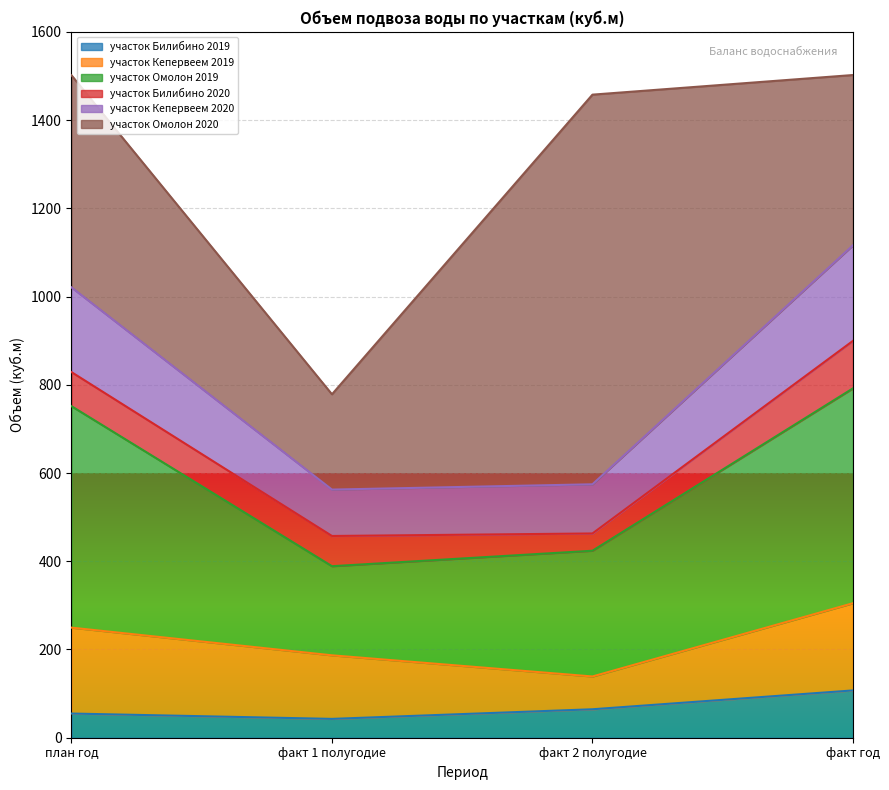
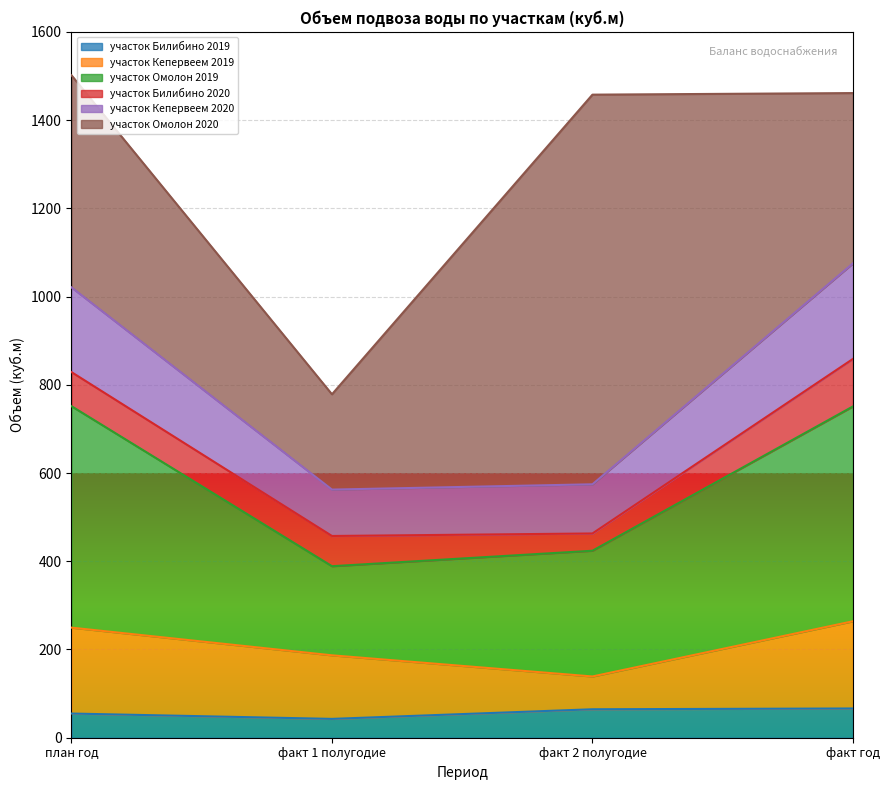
участок Билибино 2019, факт год: 110 -> 70
